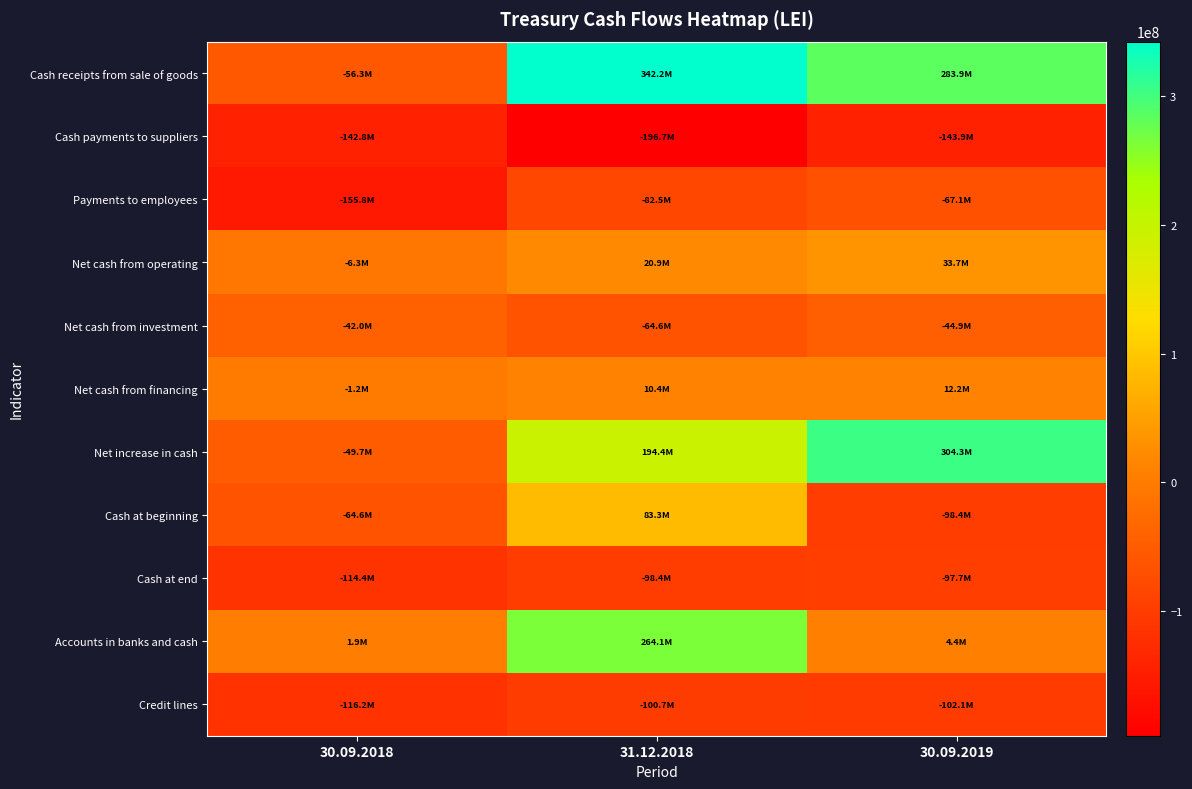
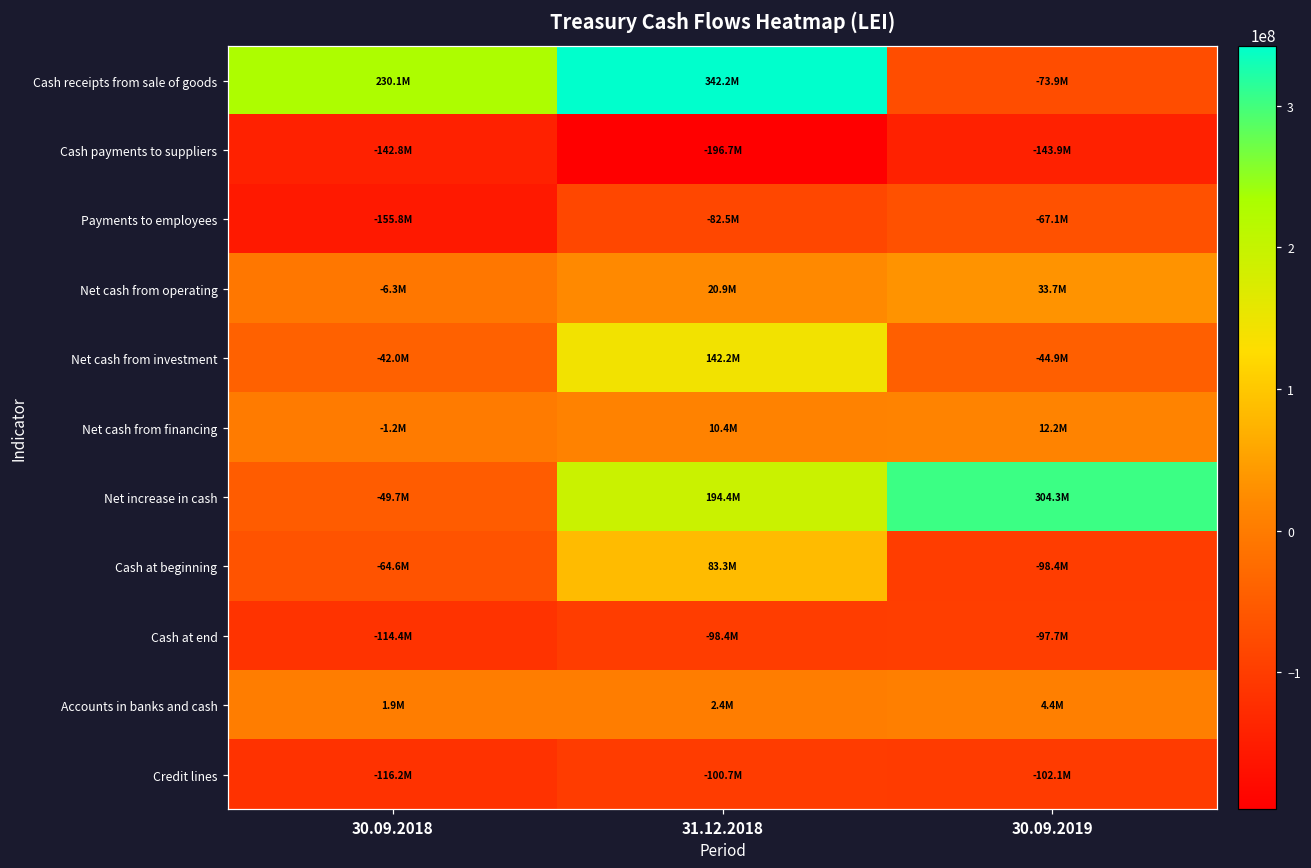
Cash receipts from sale of goods, 30.09.2018: -56.3M -> 230.1M
Cash receipts from sale of goods, 30.09.2019: 283.9M -> -73.9M
Net cash from investment, 31.12.2018: -64.6M -> 142.2M
Accounts in banks and cash, 31.12.2018: 264.1M -> 2.4M
